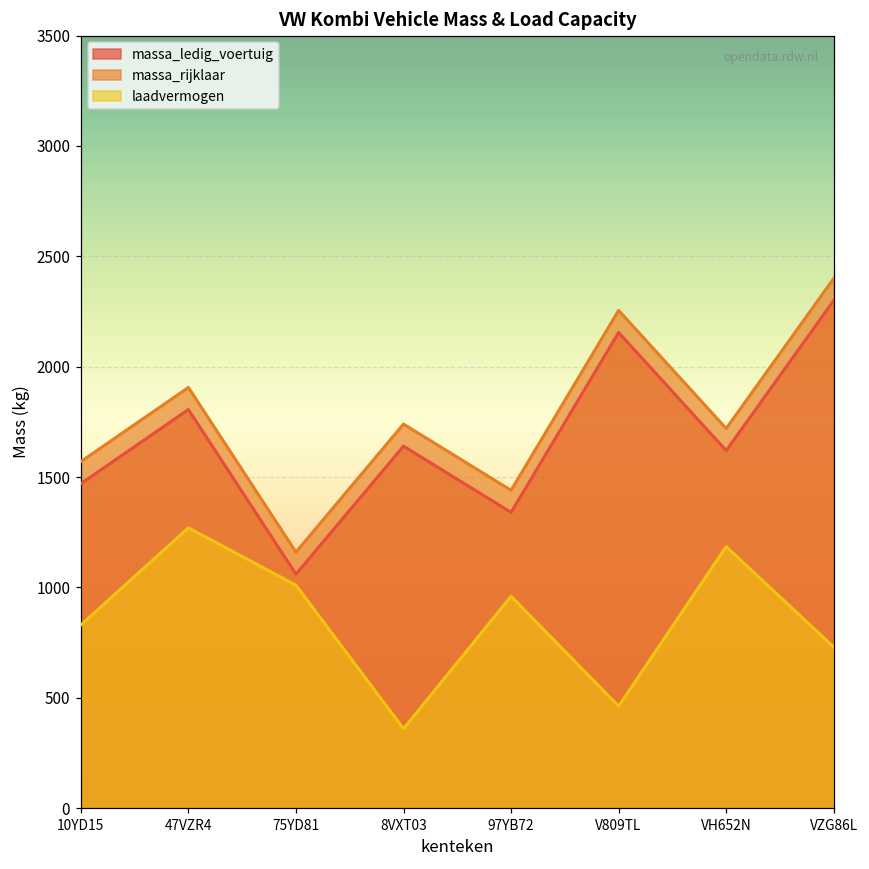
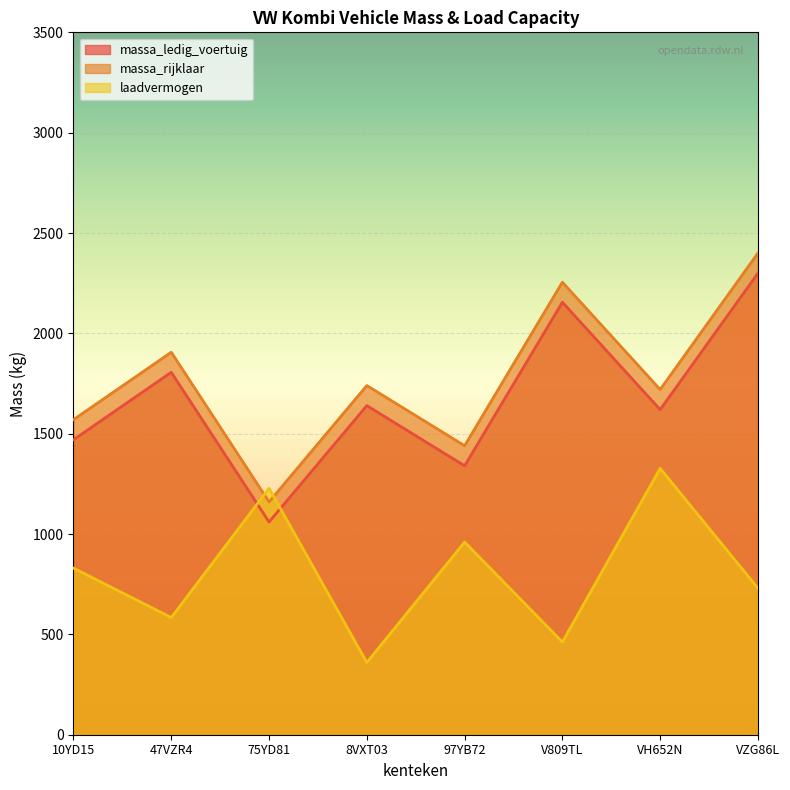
laadvermogen, 47VZR4: 1270 -> 580
laadvermogen, 75YD81: 1010 -> 1230
laadvermogen, VH652N: 1190 -> 1330
